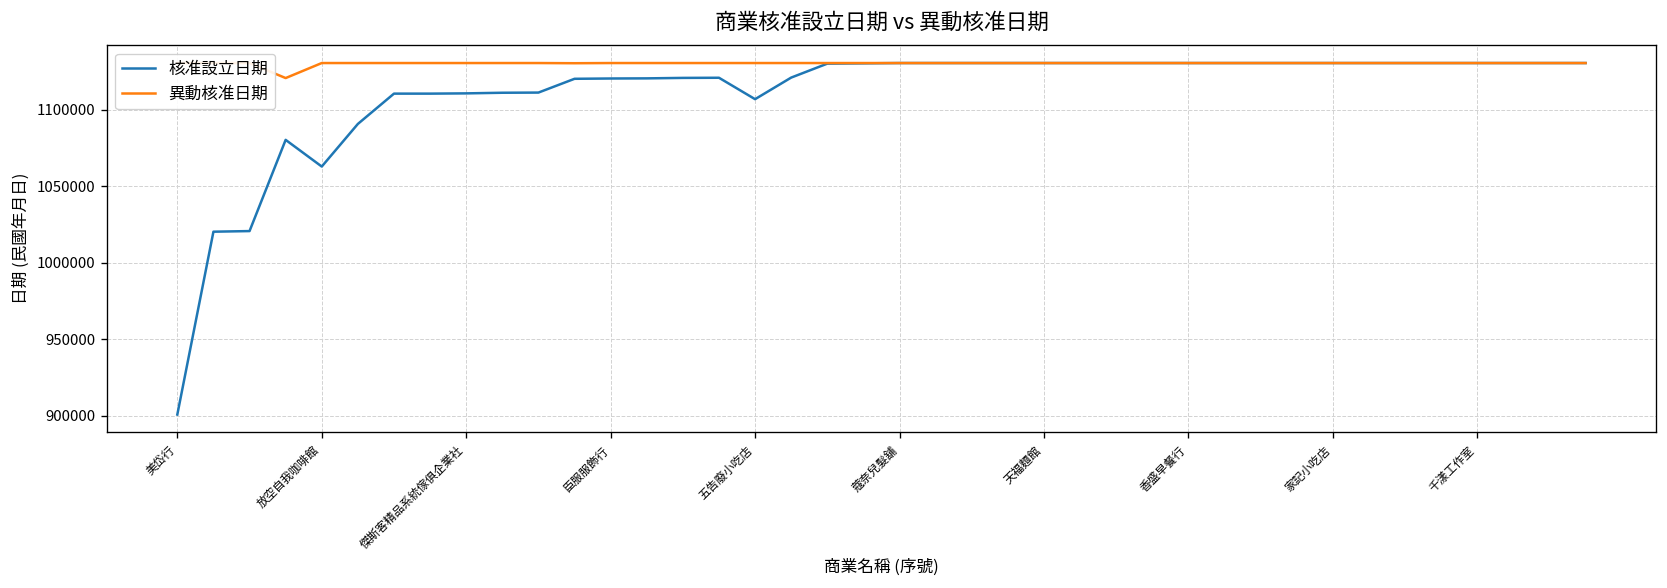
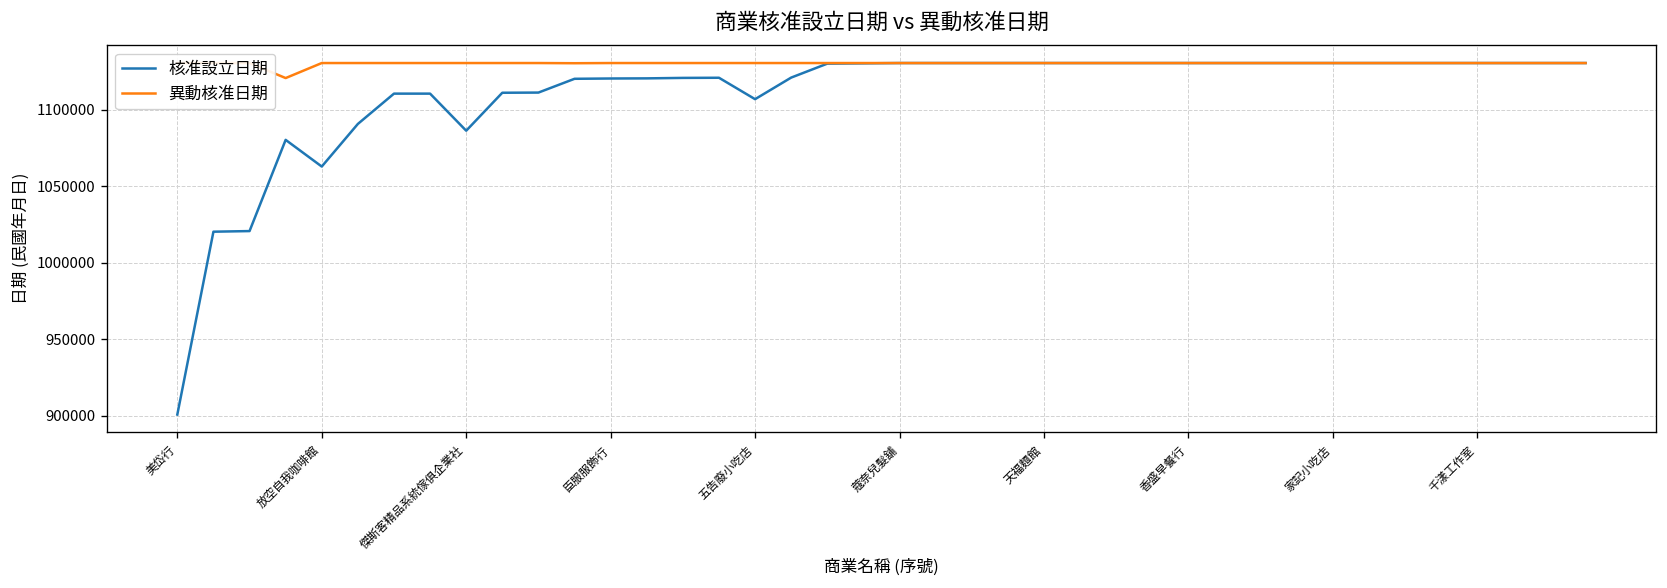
核准設立日期, 傑斯客精品系統傢俱企業社: 1111000 -> 1086000
